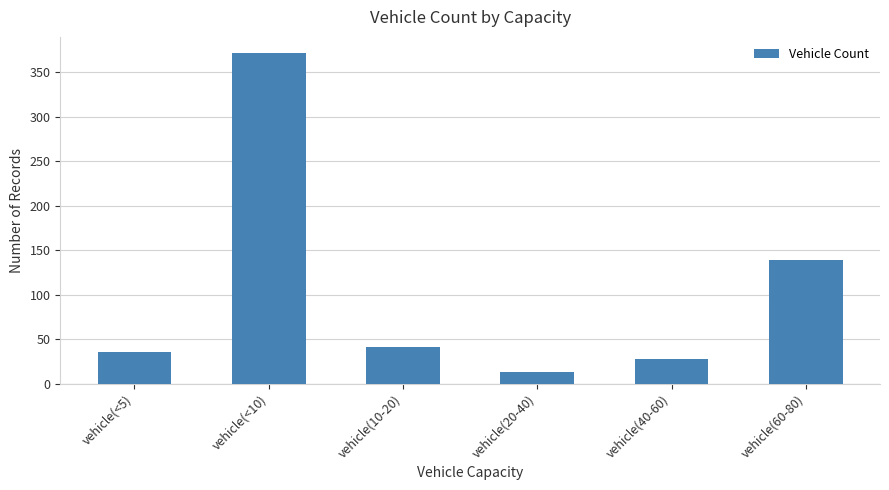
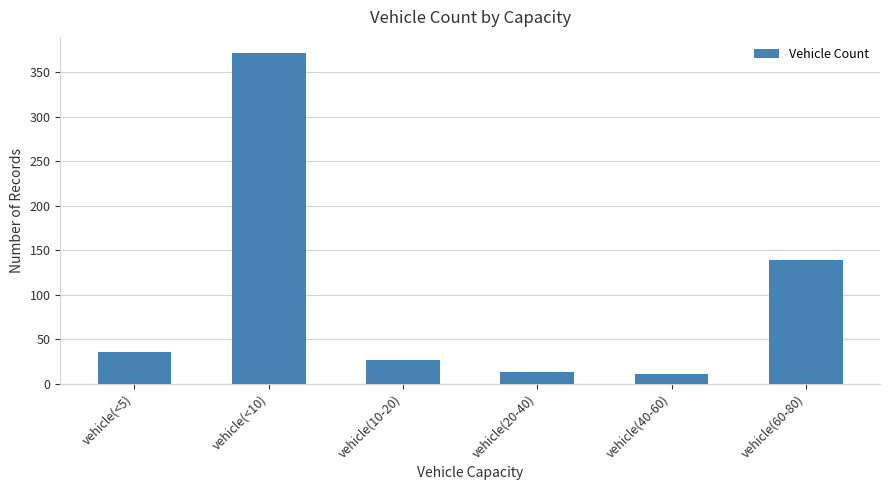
vehicle(10-20): 40 -> 30
vehicle(40-60): 30 -> 10
